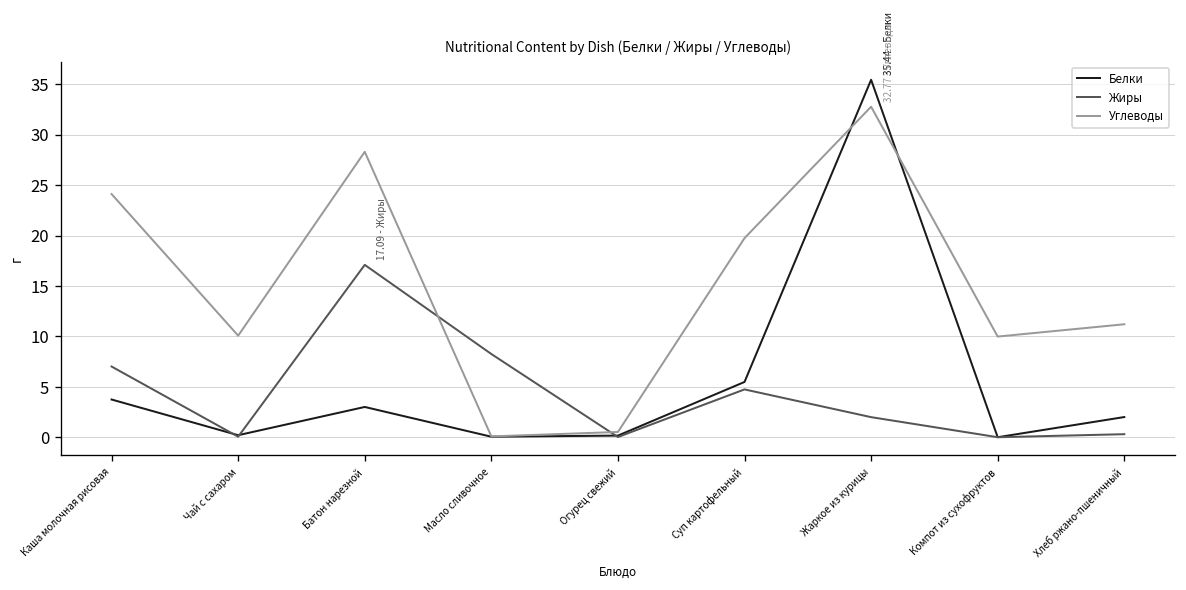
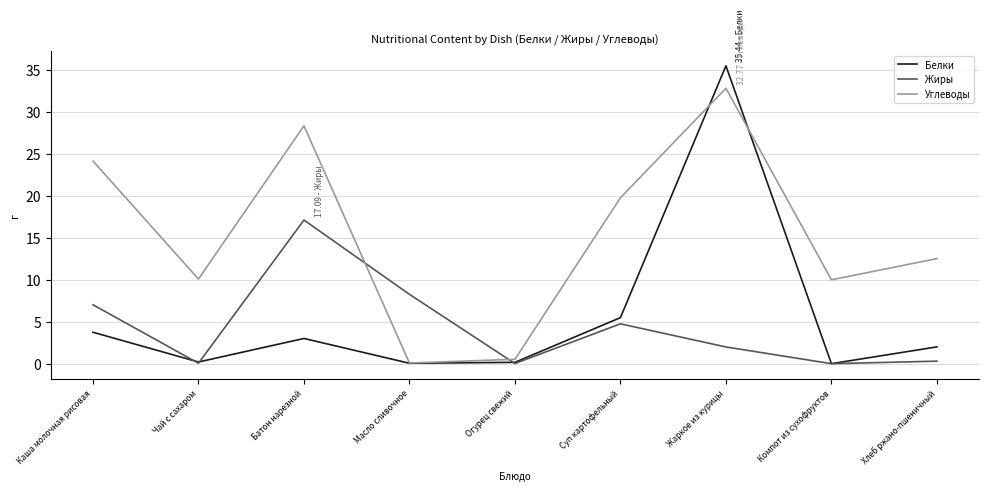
Углеводы, Хлеб ржано-пшеничный: 11 -> 13
